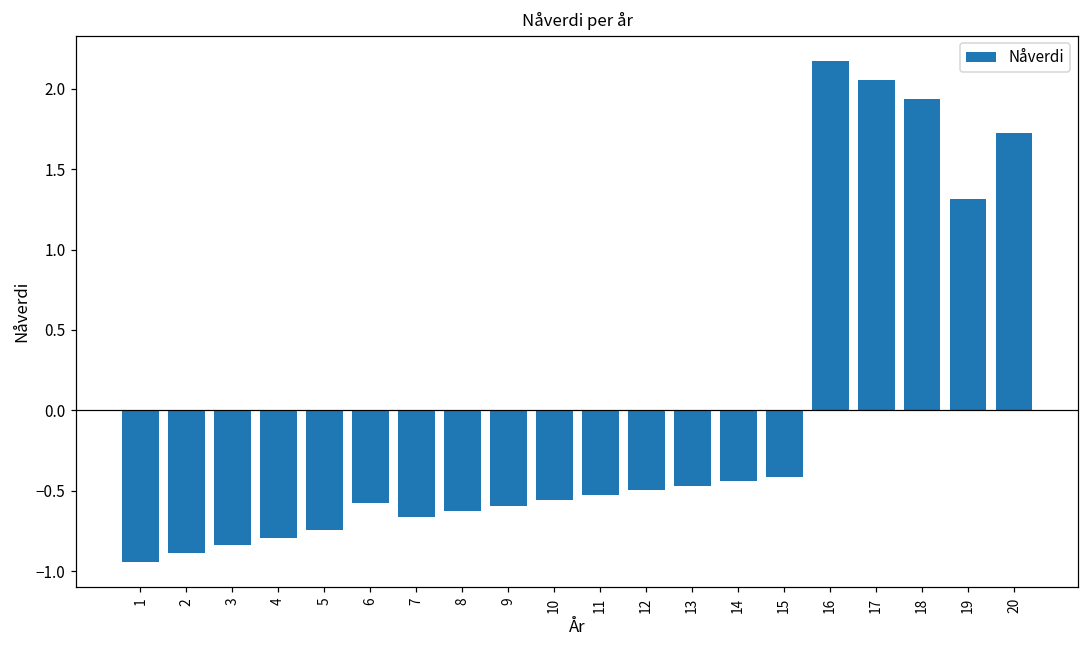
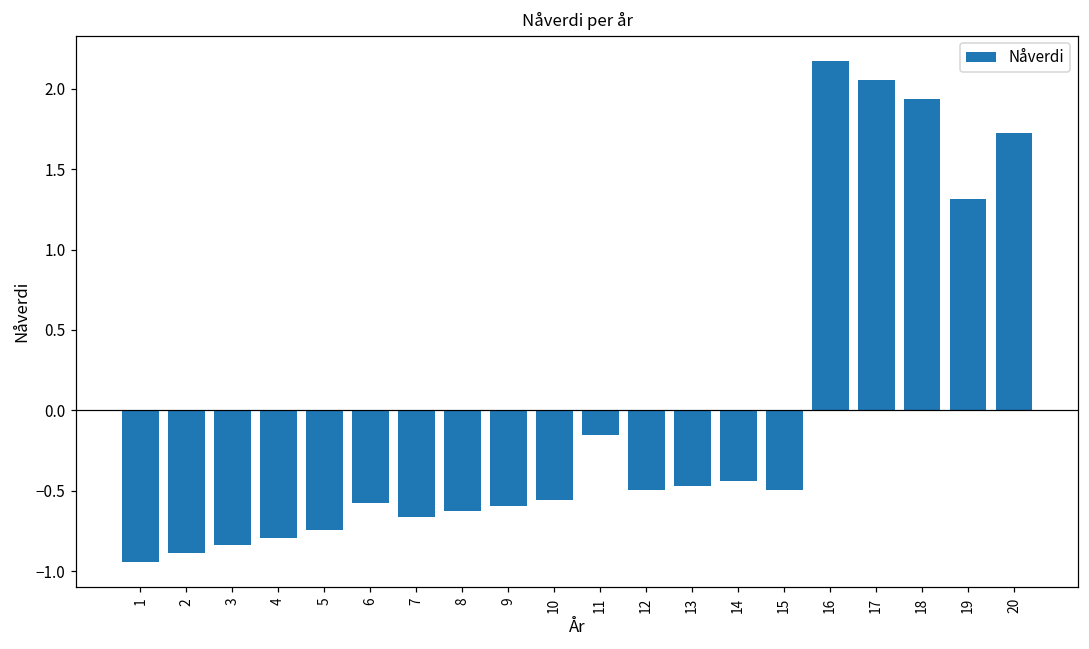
11: -0.53 -> -0.15
15: -0.42 -> -0.50
